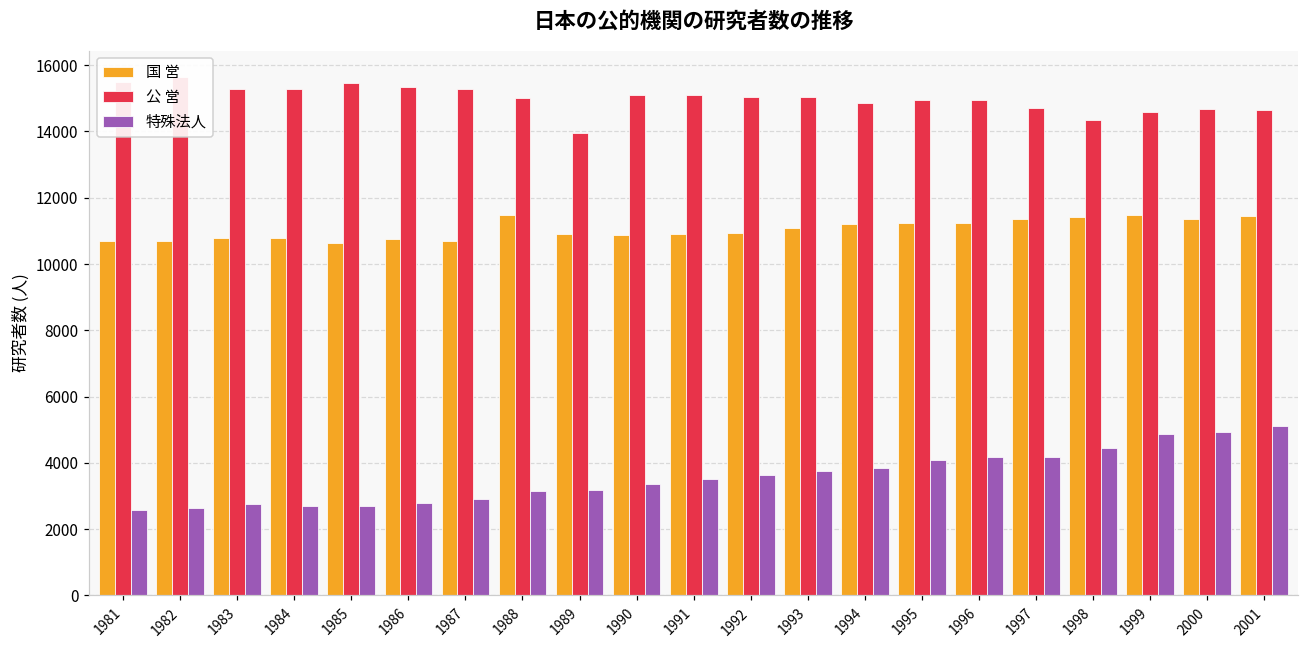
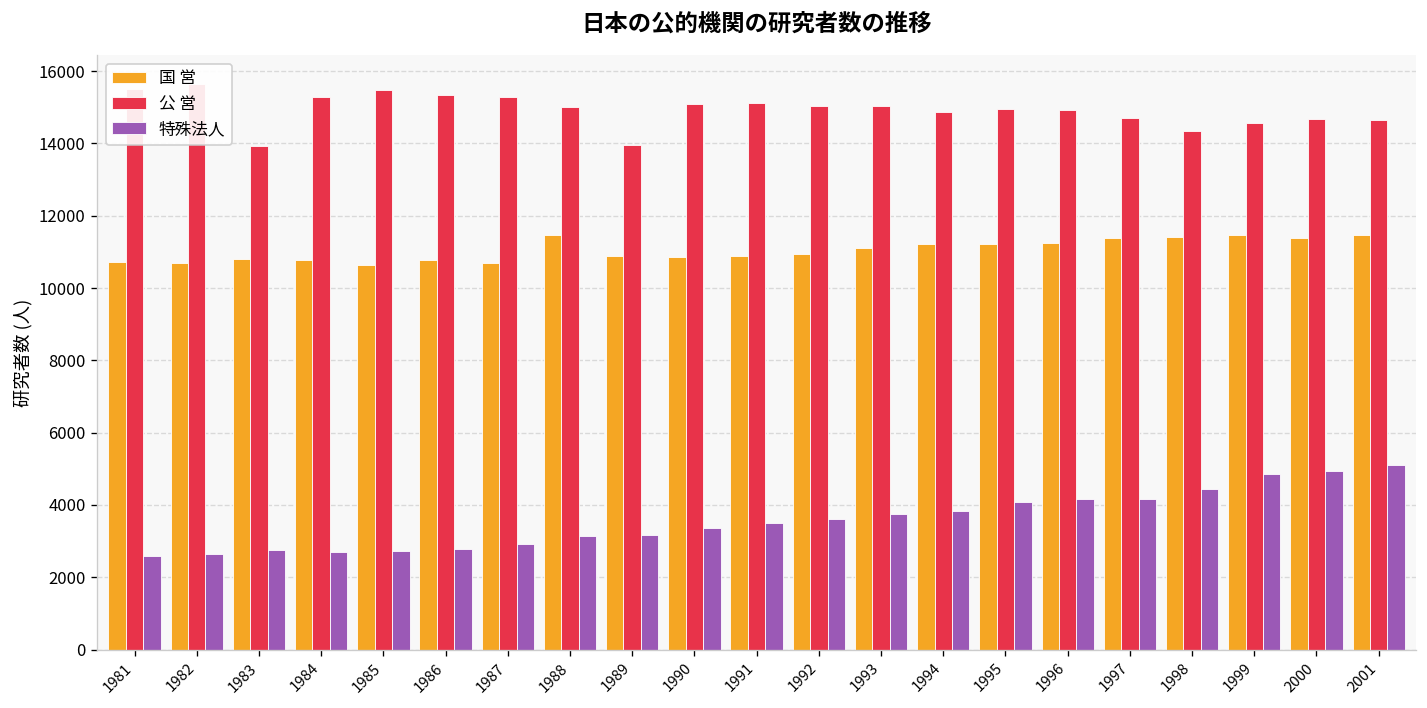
公 営, 1983: 15300 -> 13900
